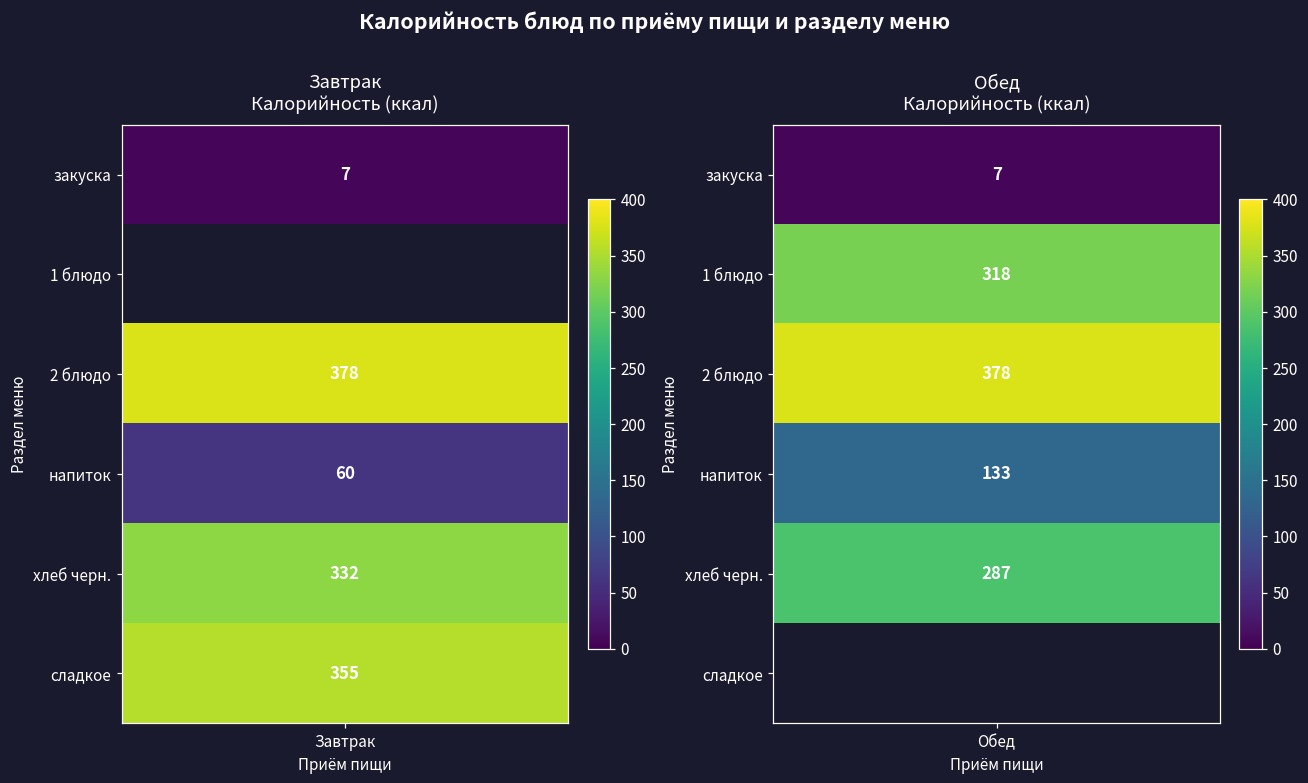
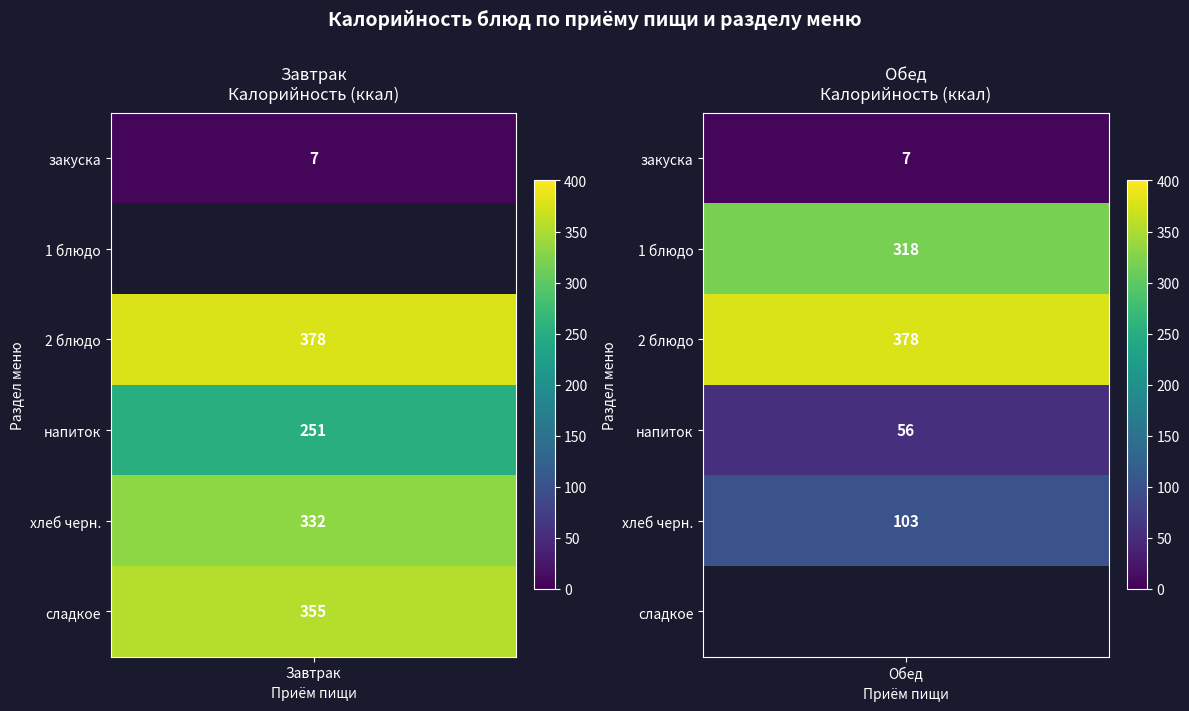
Завтрак Калорийность (ккал), напиток, Завтрак: 60 -> 251
Обед Калорийность (ккал), напиток, Обед: 133 -> 56
Обед Калорийность (ккал), хлеб черн., Обед: 287 -> 103
